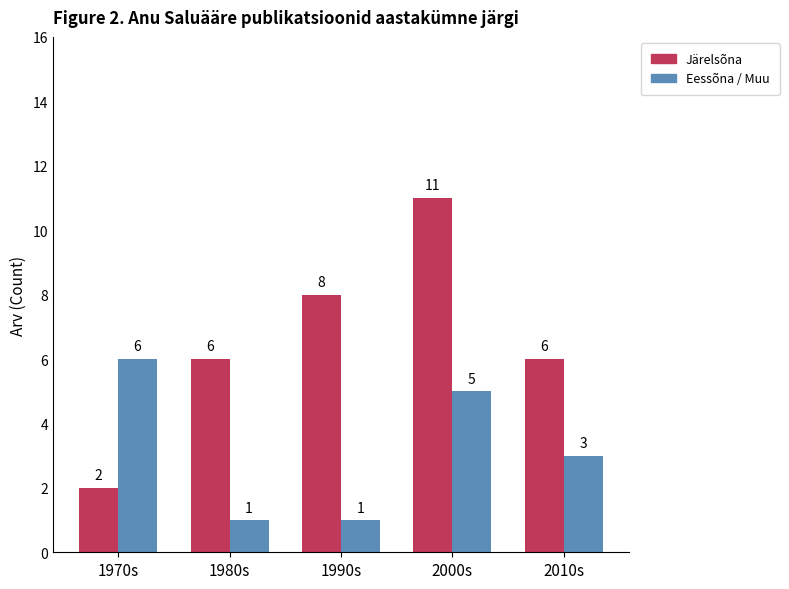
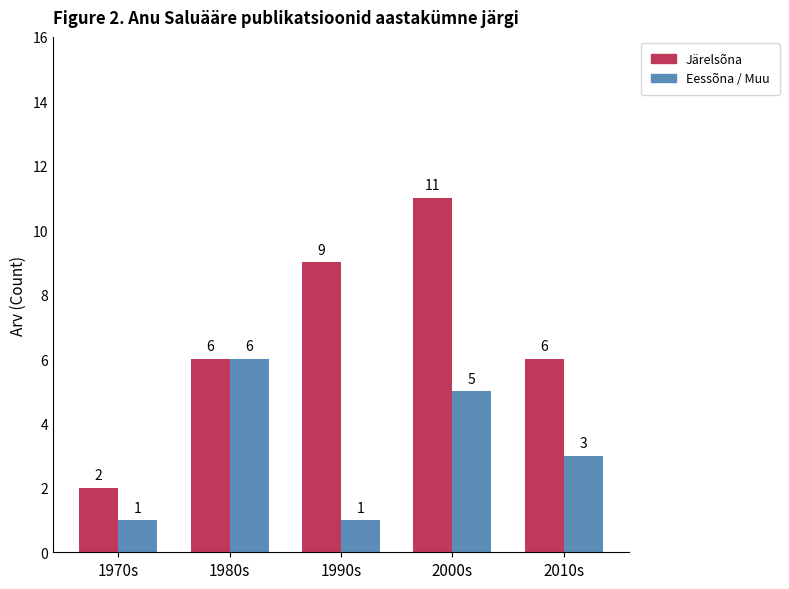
Eessõna / Muu, 1970s: 6 -> 1
Eessõna / Muu, 1980s: 1 -> 6
Järelsõna, 1990s: 8 -> 9
